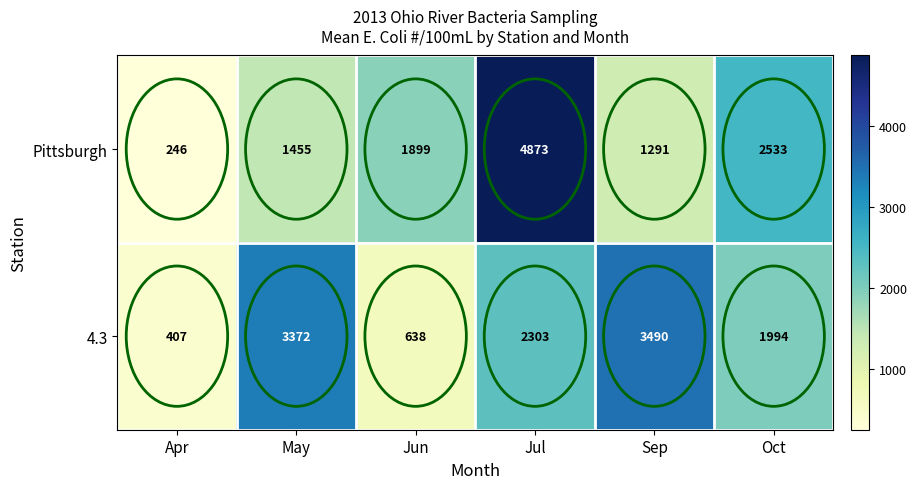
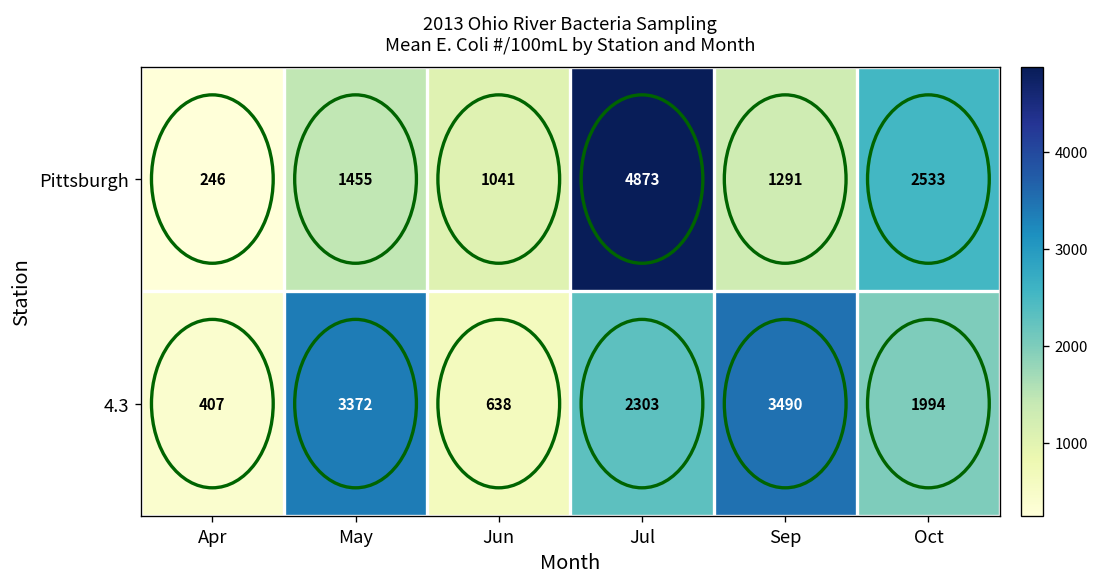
Pittsburgh, Jun: 1899 -> 1041
